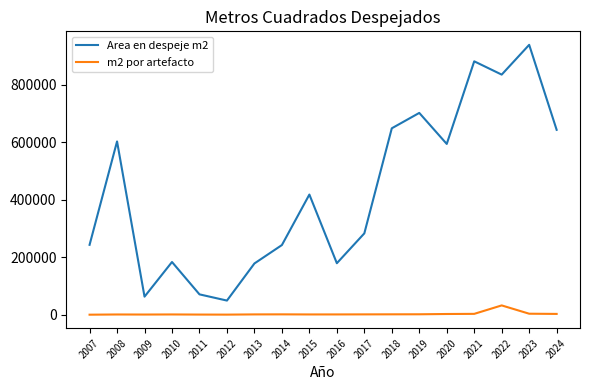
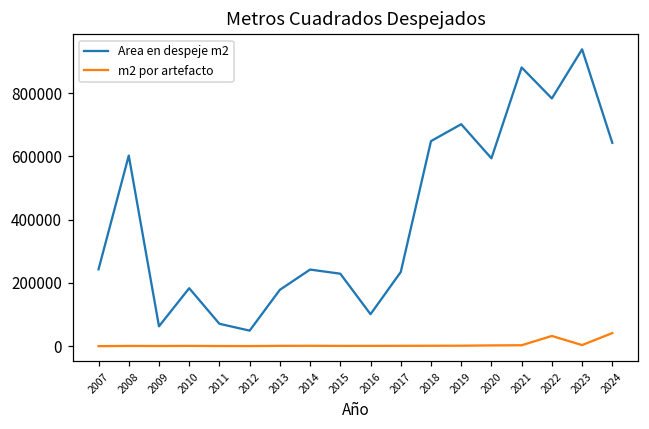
Area en despeje m2, 2015: 420000 -> 230000
Area en despeje m2, 2016: 180000 -> 100000
Area en despeje m2, 2017: 280000 -> 230000
Area en despeje m2, 2022: 830000 -> 780000
m2 por artefacto, 2024: 0 -> 40000
